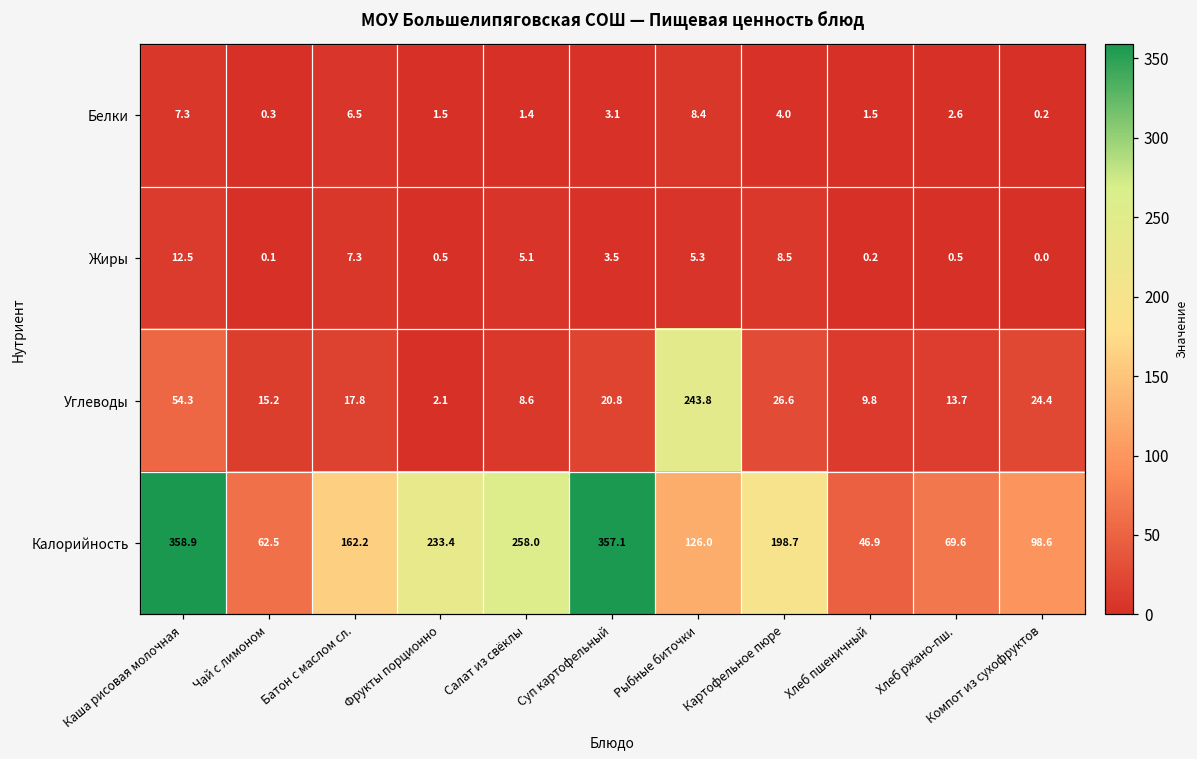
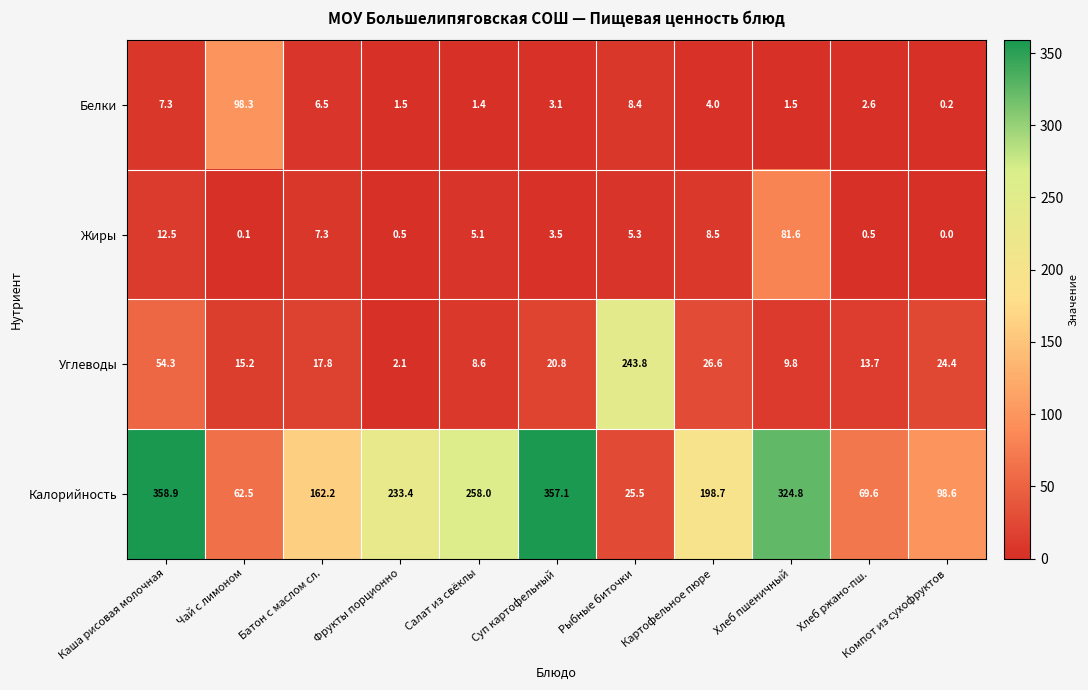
Белки, Чай с лимоном: 0.3 -> 98.3
Жиры, Хлеб пшеничный: 0.2 -> 81.6
Калорийность, Рыбные биточки: 126.0 -> 25.5
Калорийность, Хлеб пшеничный: 46.9 -> 324.8
